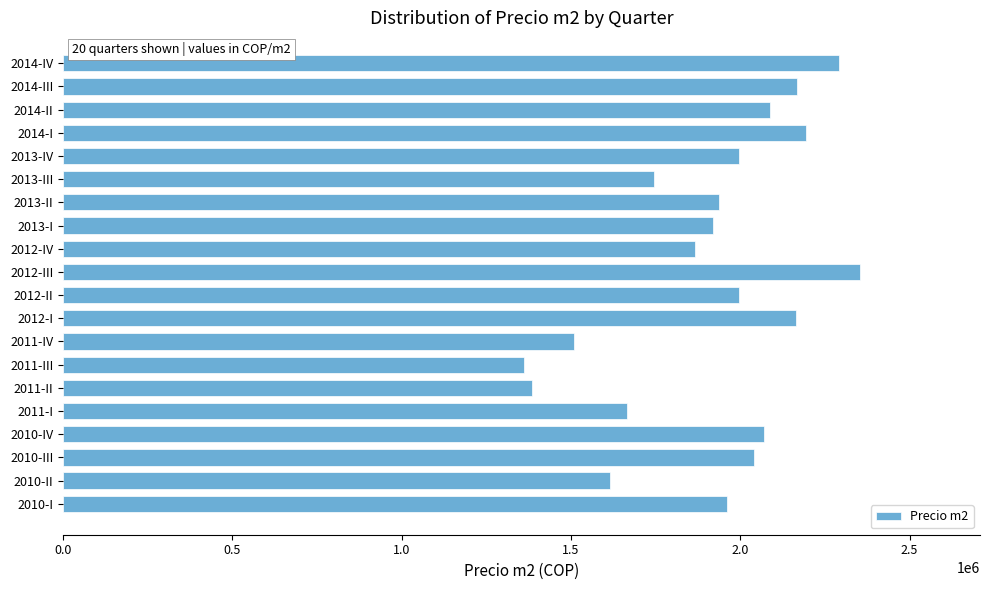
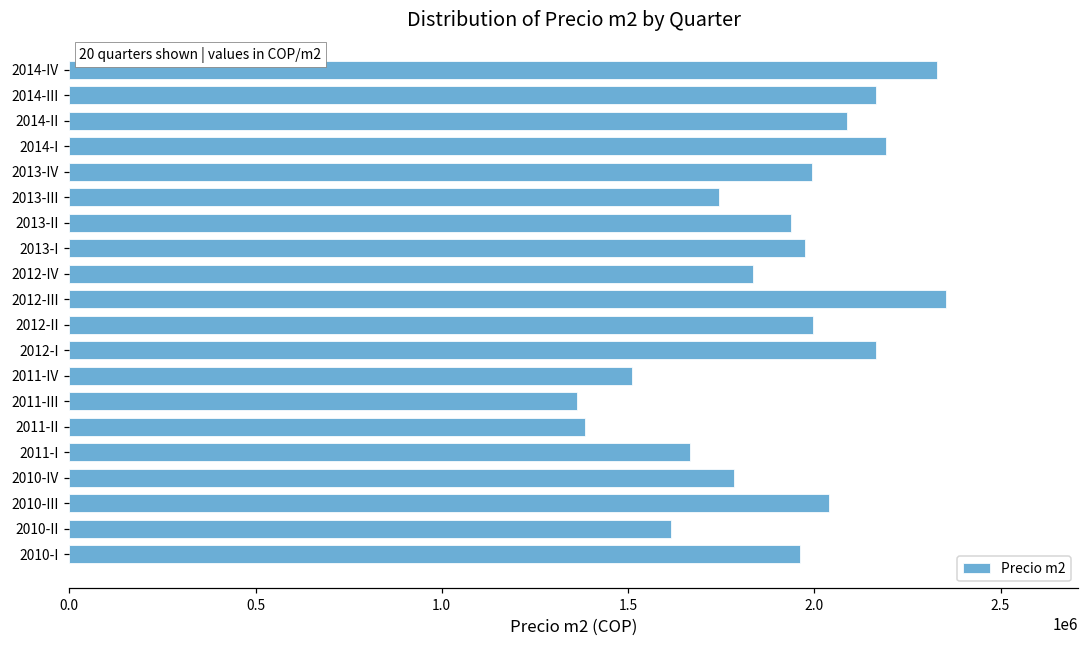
2014-IV: 2290000 -> 2330000
2013-I: 1920000 -> 1980000
2012-IV: 1870000 -> 1840000
2010-IV: 2070000 -> 1790000
